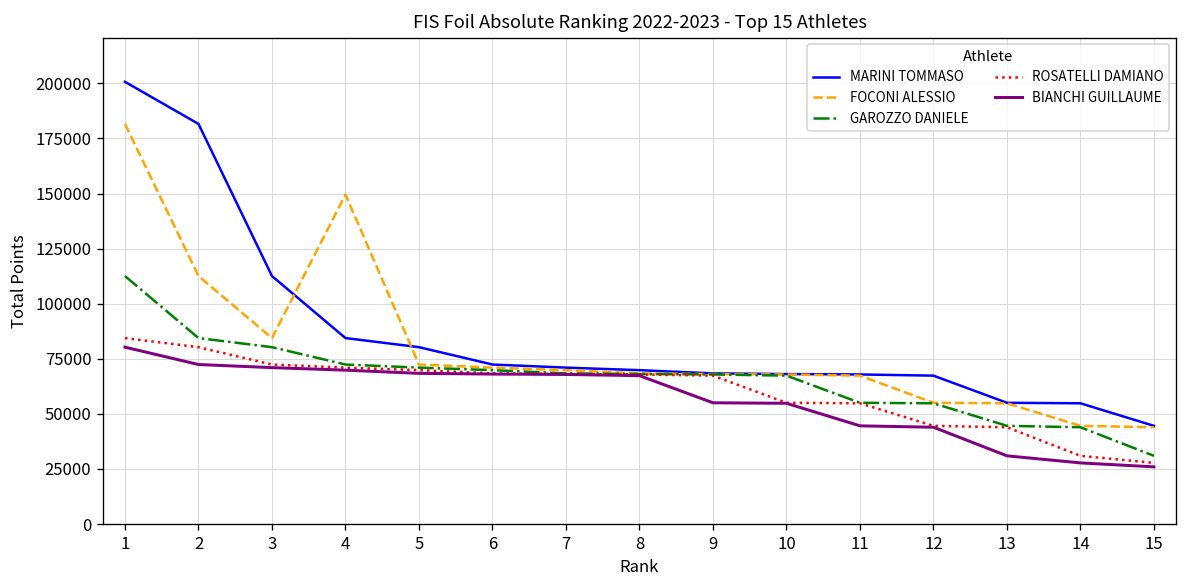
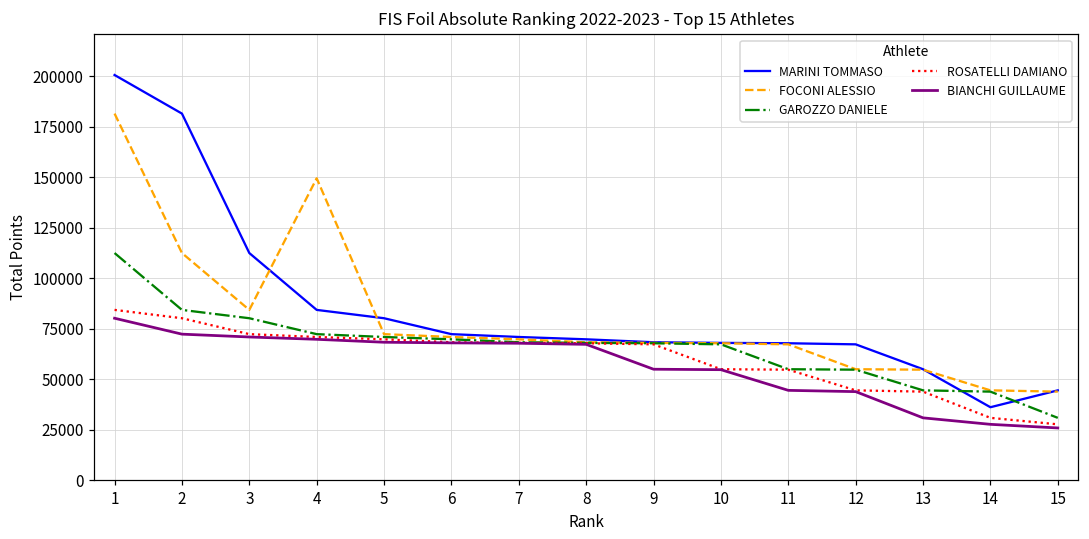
MARINI TOMMASO, 14: 55000 -> 36000
